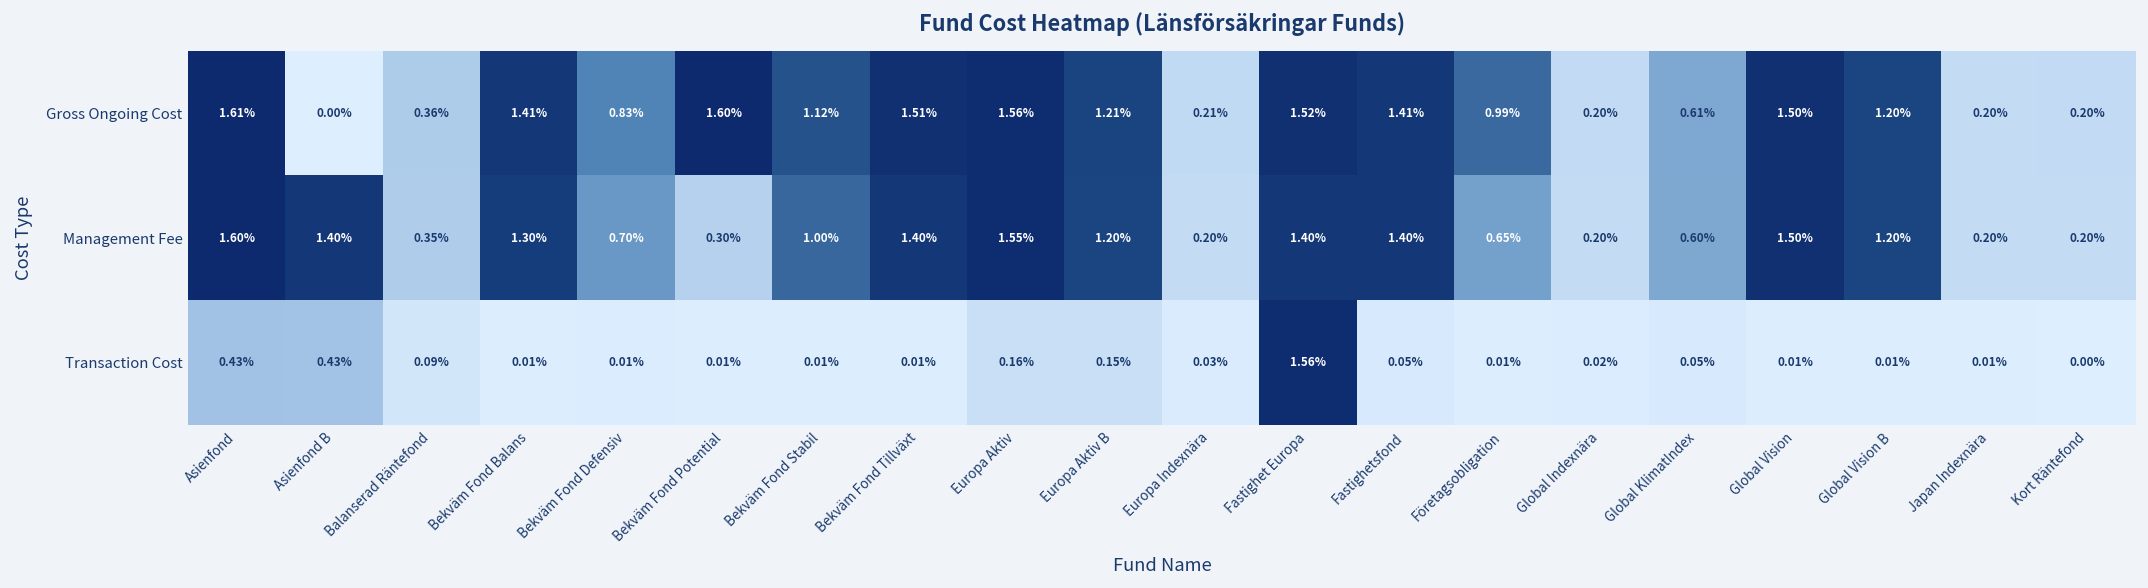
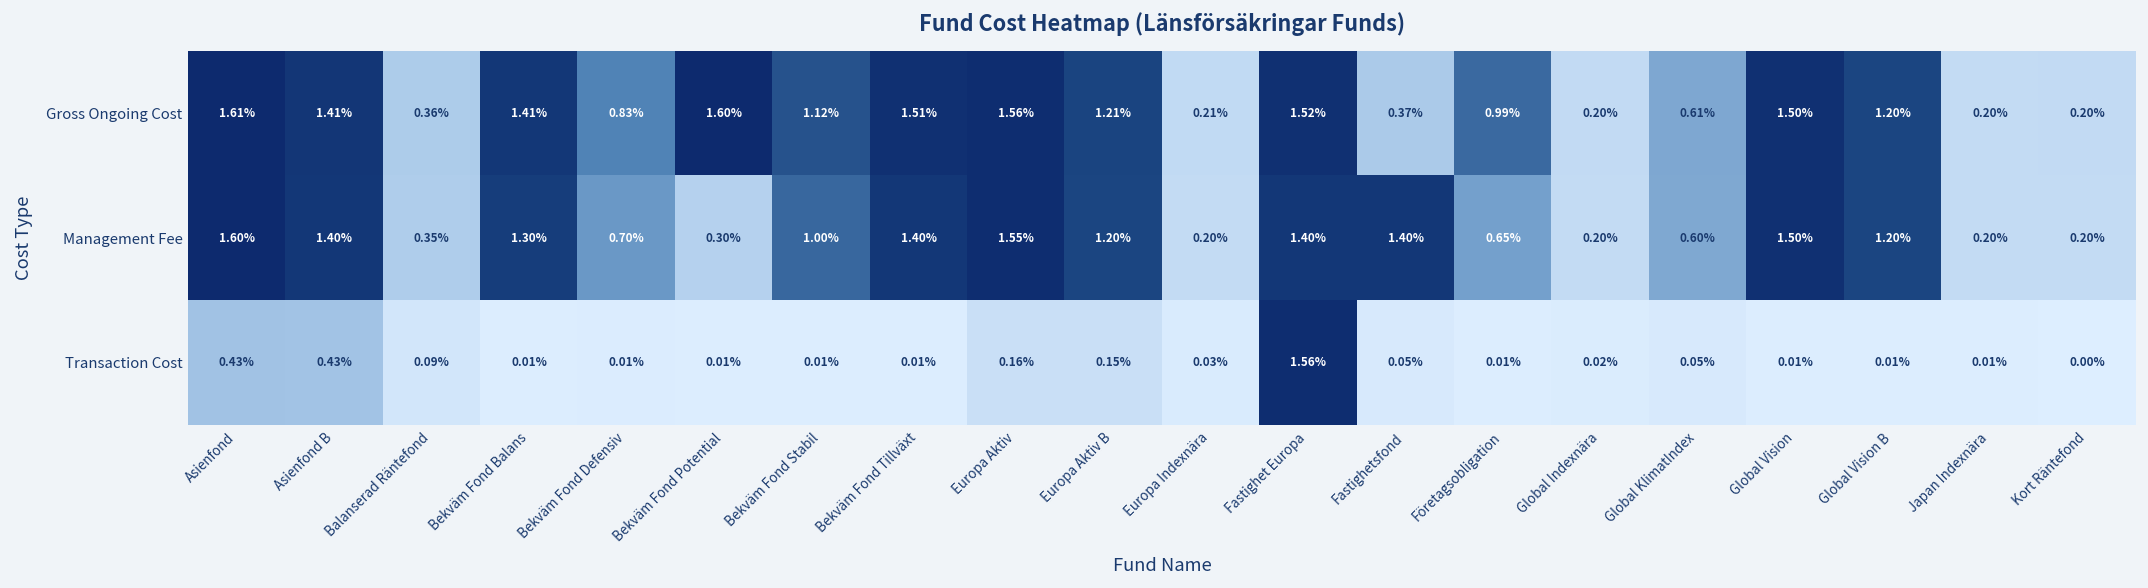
Gross Ongoing Cost, Asienfond B: 0.00% -> 1.41%
Gross Ongoing Cost, Fastighetsfond: 1.41% -> 0.37%
